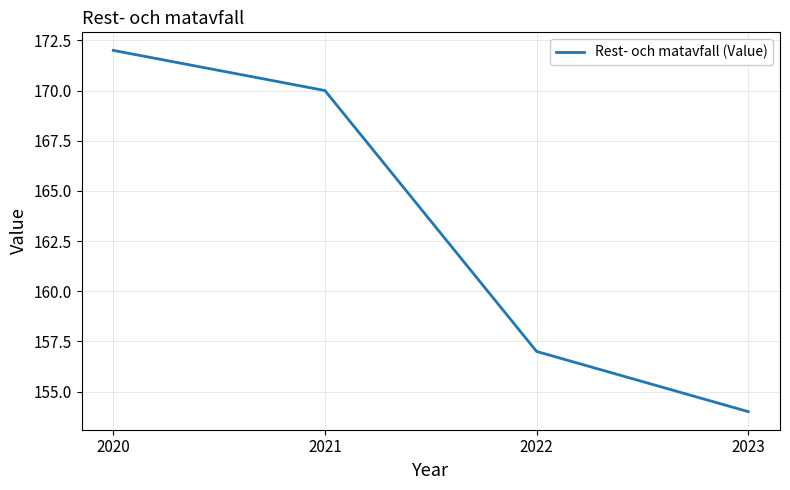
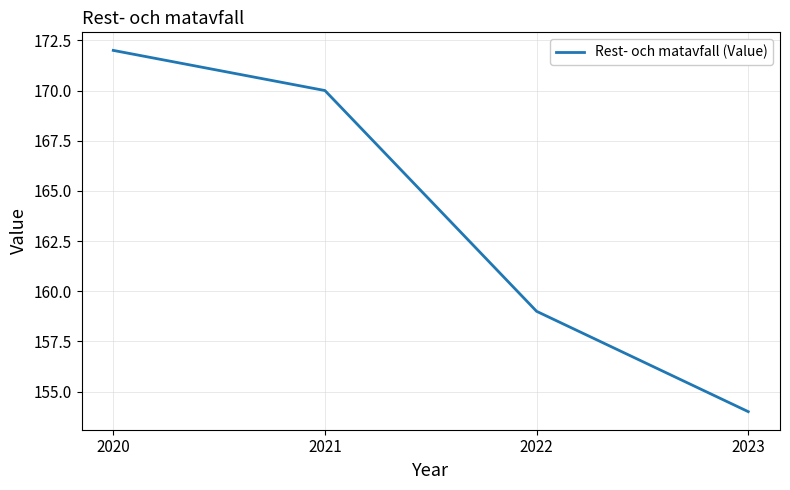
2022: 157 -> 159
